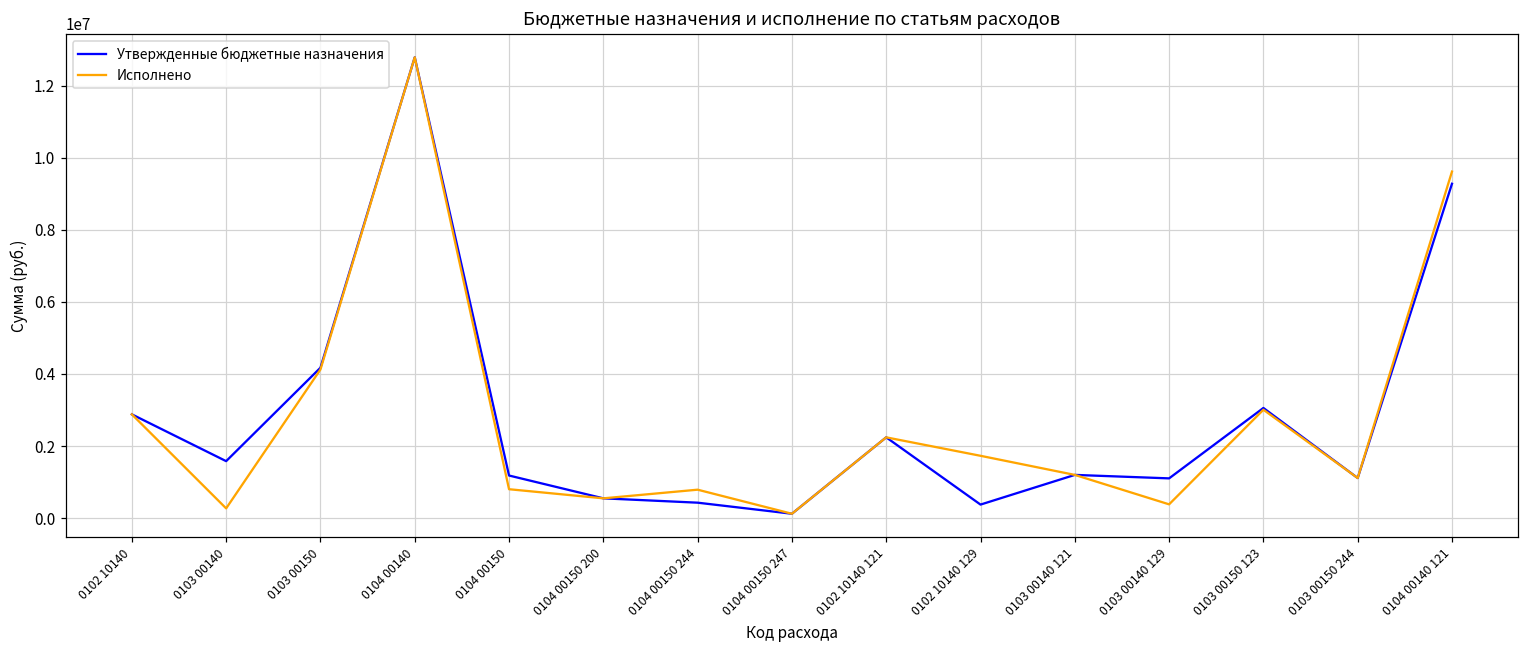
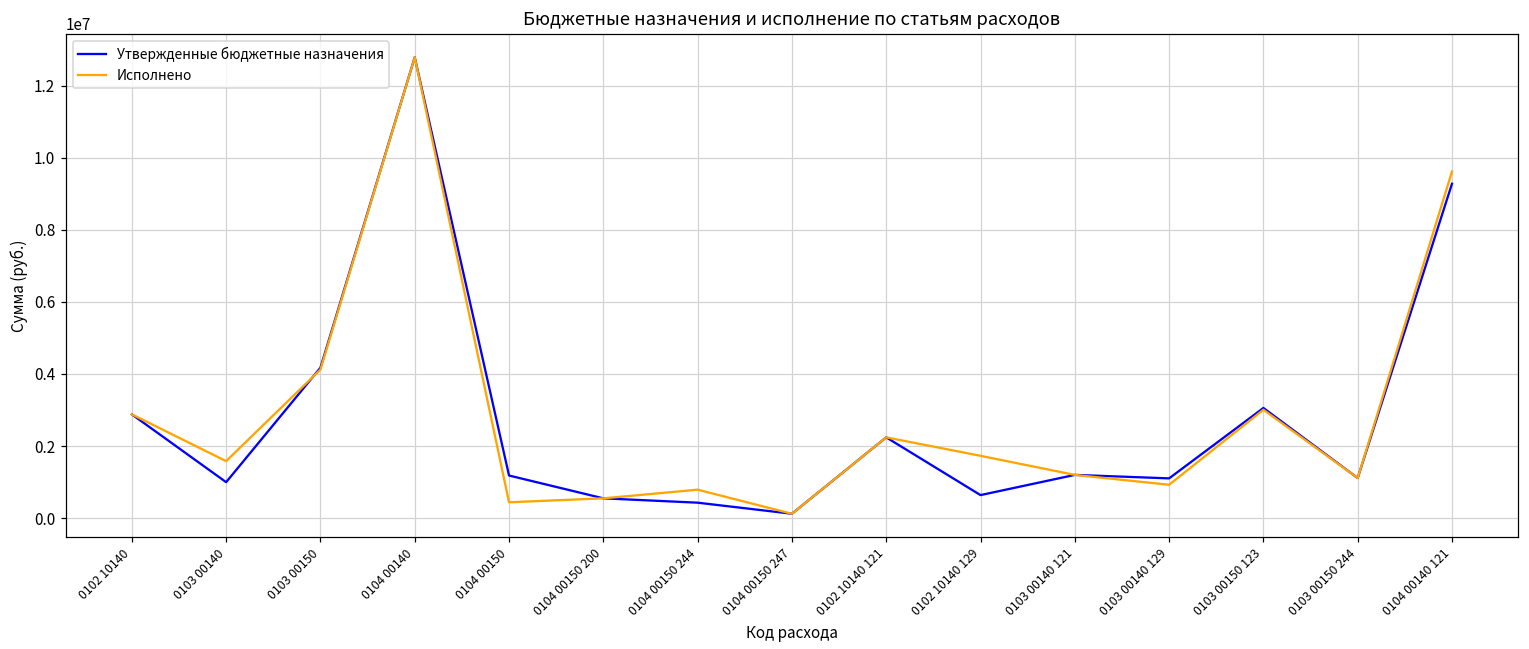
Утвержденные бюджетные назначения, 0103 00140: 1600000 -> 1000000
Исполнено, 0103 00140: 300000 -> 1600000
Исполнено, 0104 00150: 800000 -> 400000
Утвержденные бюджетные назначения, 0102 10140 129: 400000 -> 600000
Исполнено, 0103 00140 129: 400000 -> 900000
